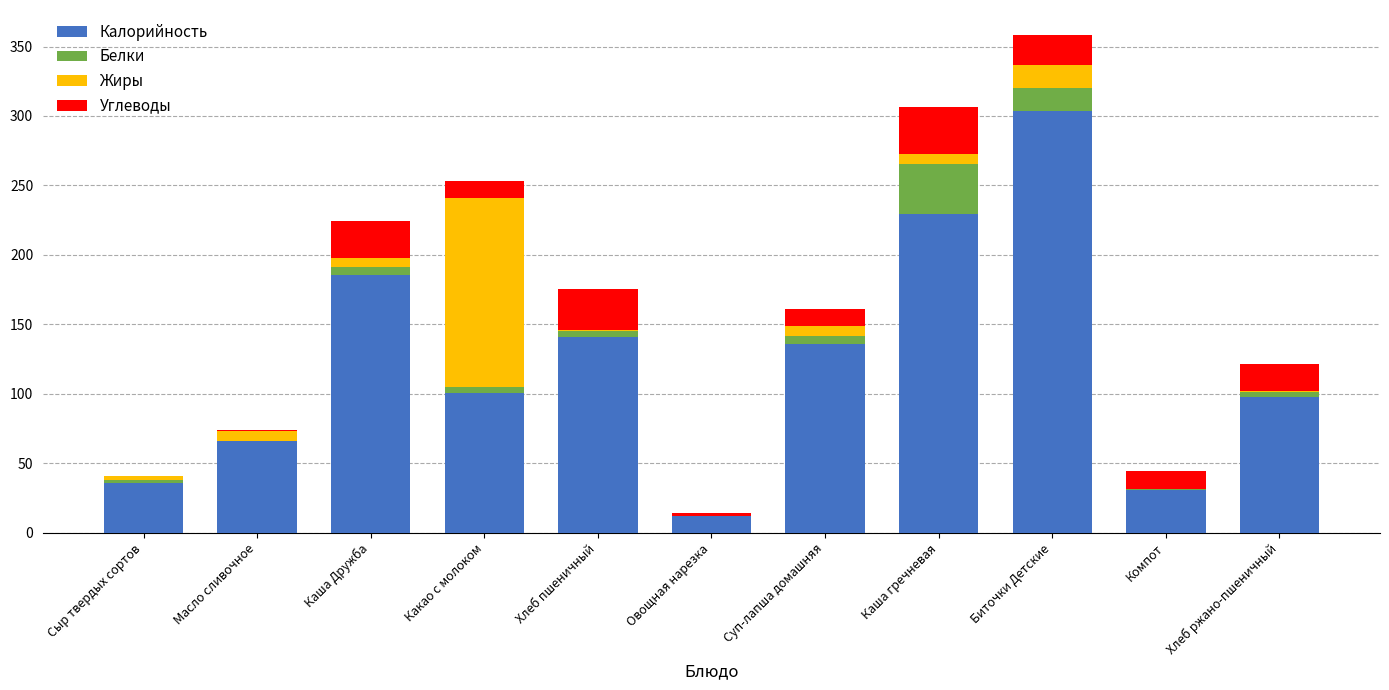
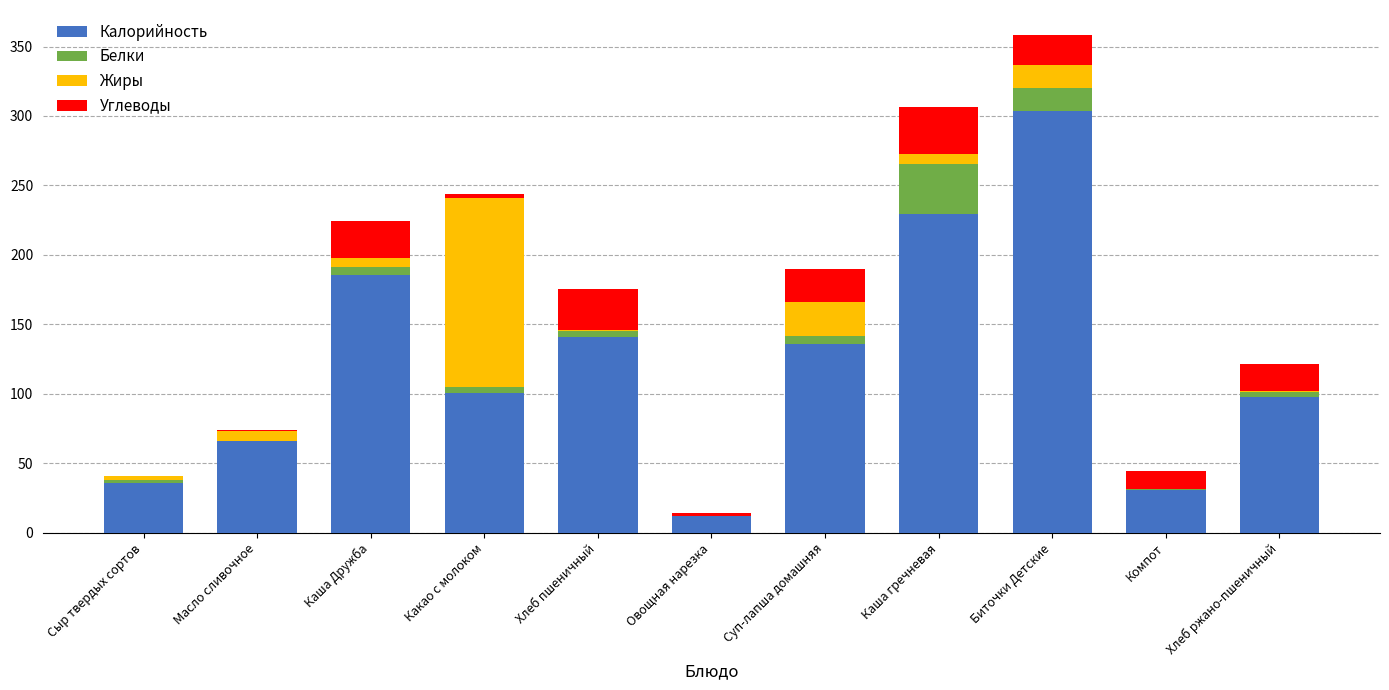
Углеводы, Какао с молоком: 13 -> 3
Жиры, Суп-лапша домашняя: 7 -> 24
Углеводы, Суп-лапша домашняя: 12 -> 24
